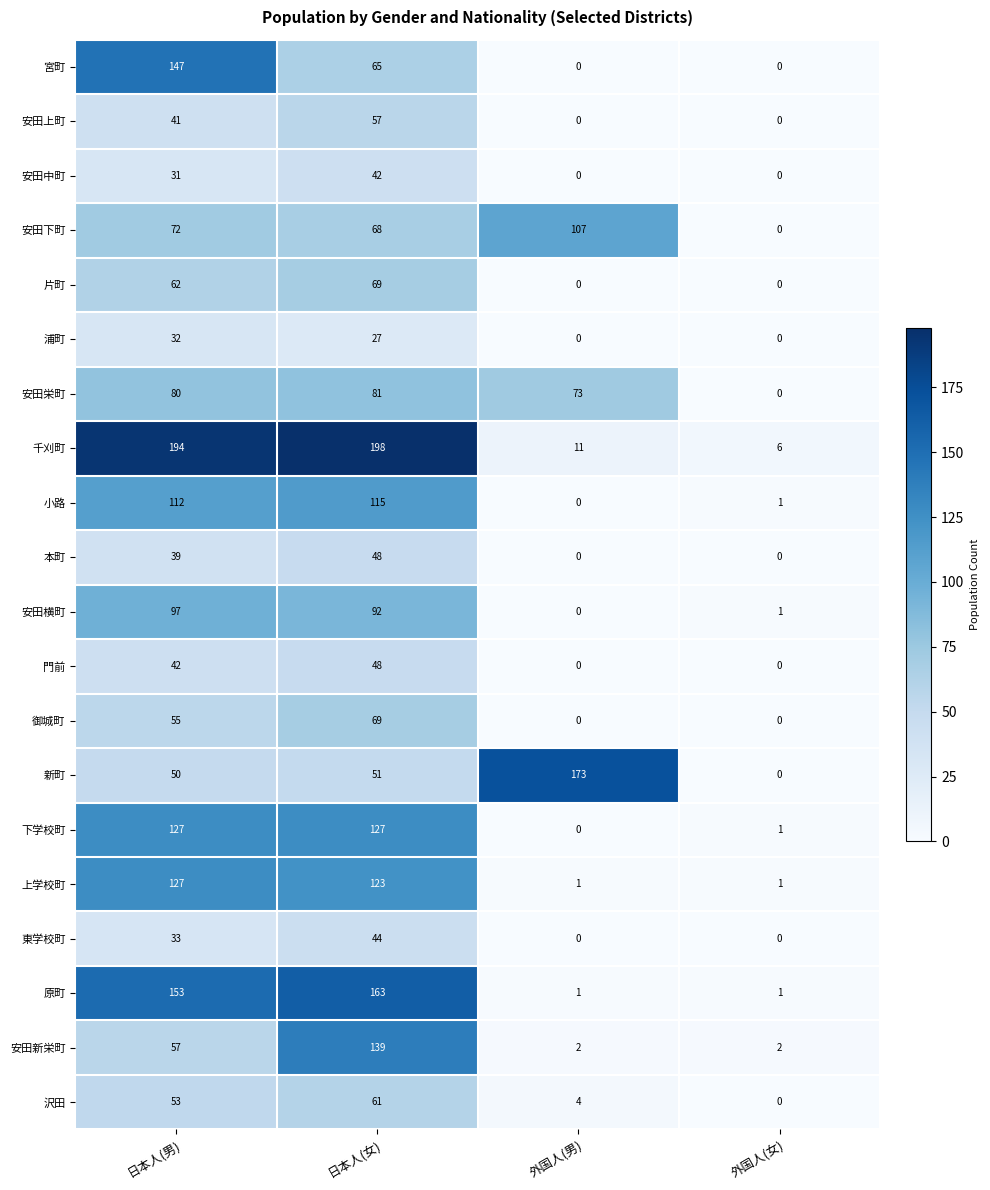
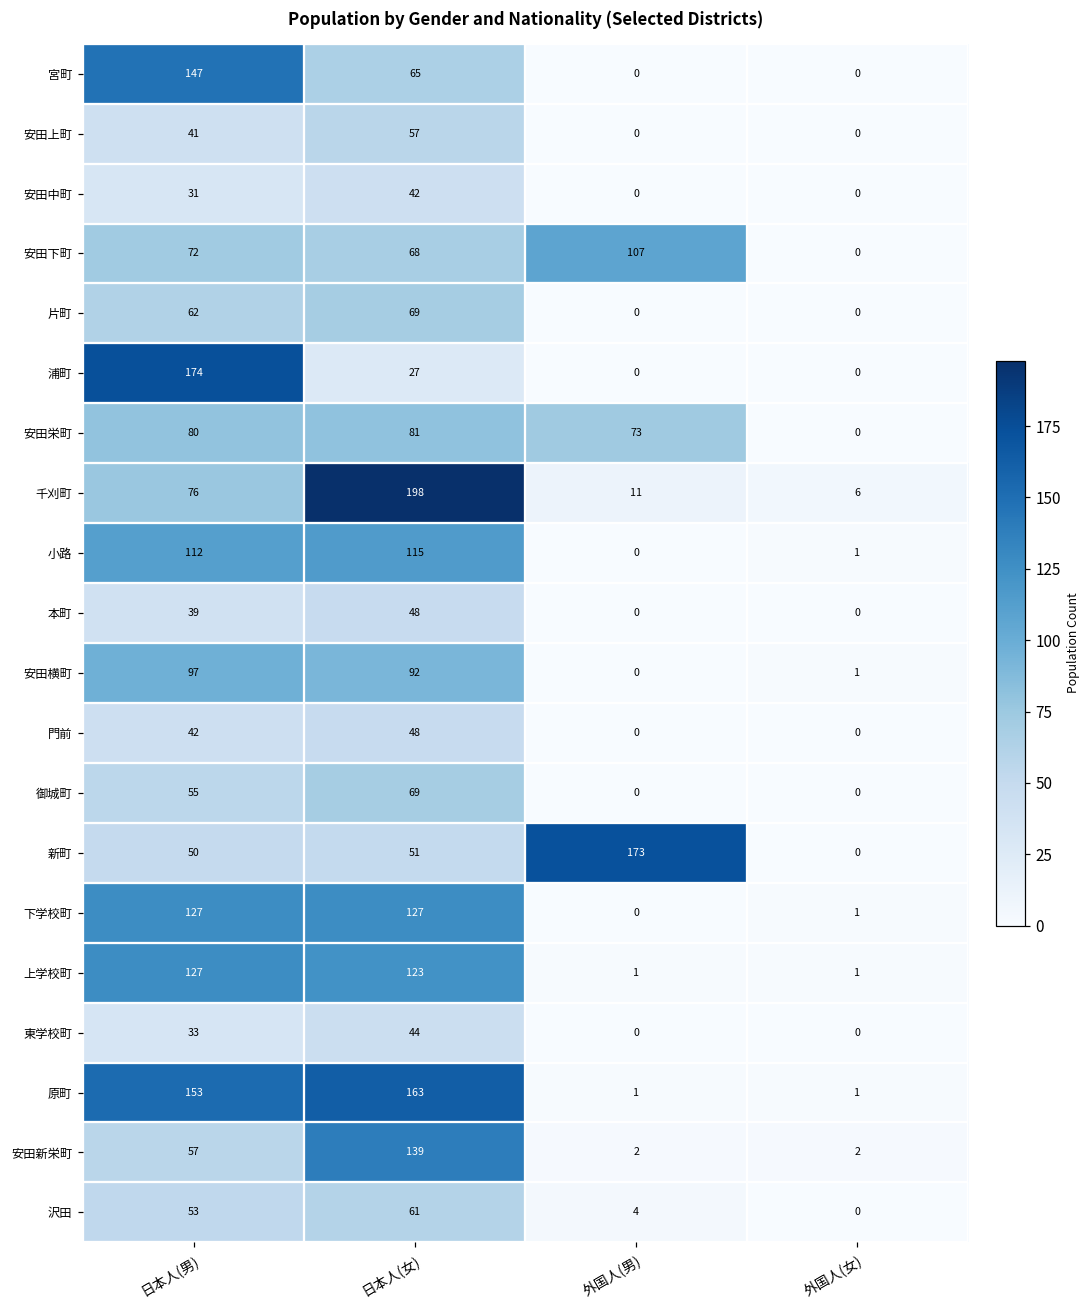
浦町, 日本人(男): 32 -> 174
千刈町, 日本人(男): 194 -> 76
